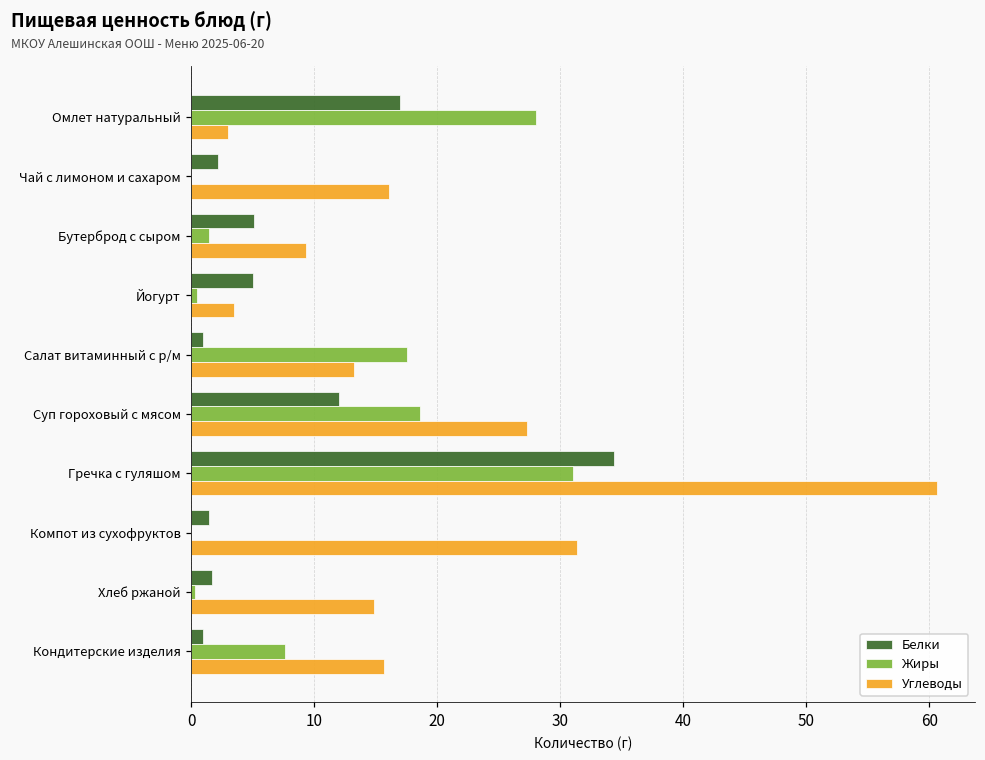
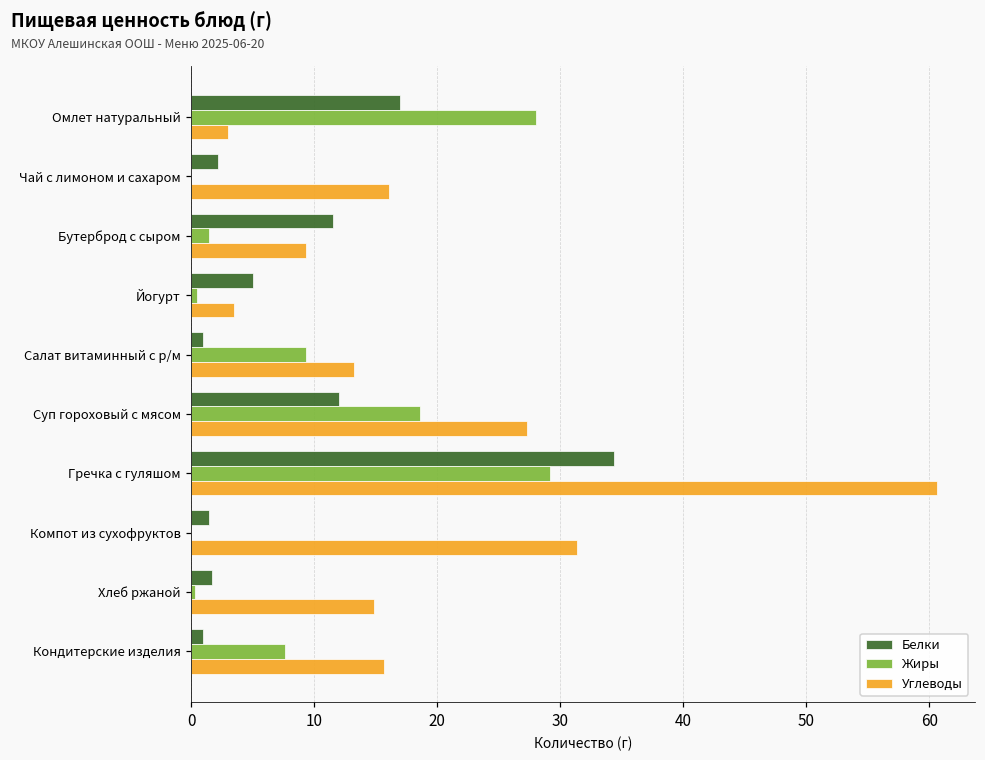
Белки, Бутерброд с сыром: 5.1 -> 11.5
Жиры, Салат витаминный с р/м: 17.6 -> 9.4
Жиры, Гречка с гуляшом: 31.1 -> 29.2
